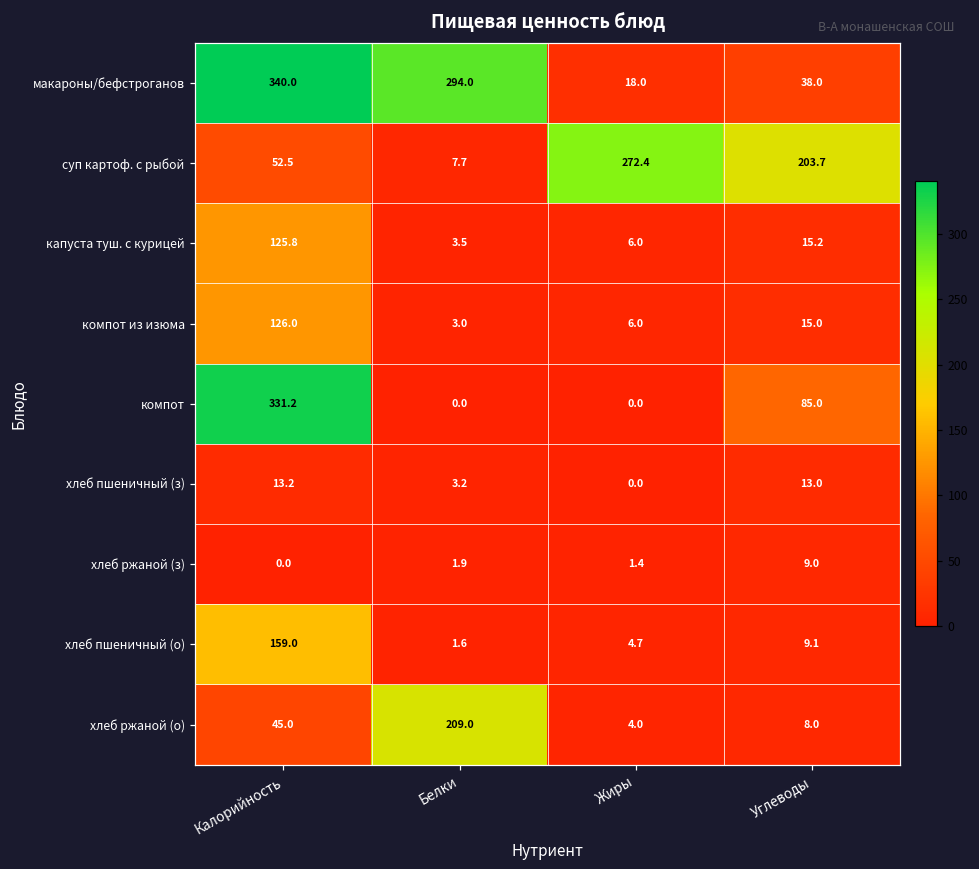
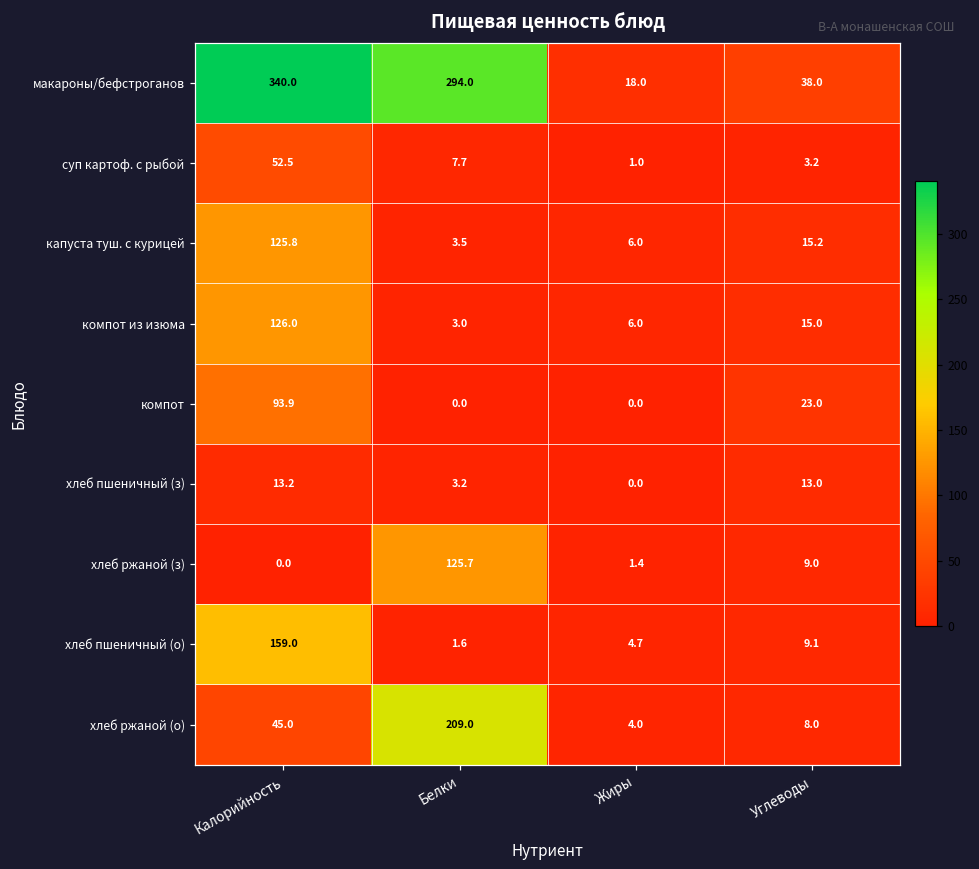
суп картоф. с рыбой, Жиры: 272.4 -> 1.0
суп картоф. с рыбой, Углеводы: 203.7 -> 3.2
компот, Калорийность: 331.2 -> 93.9
компот, Углеводы: 85.0 -> 23.0
хлеб ржаной (з), Белки: 1.9 -> 125.7
